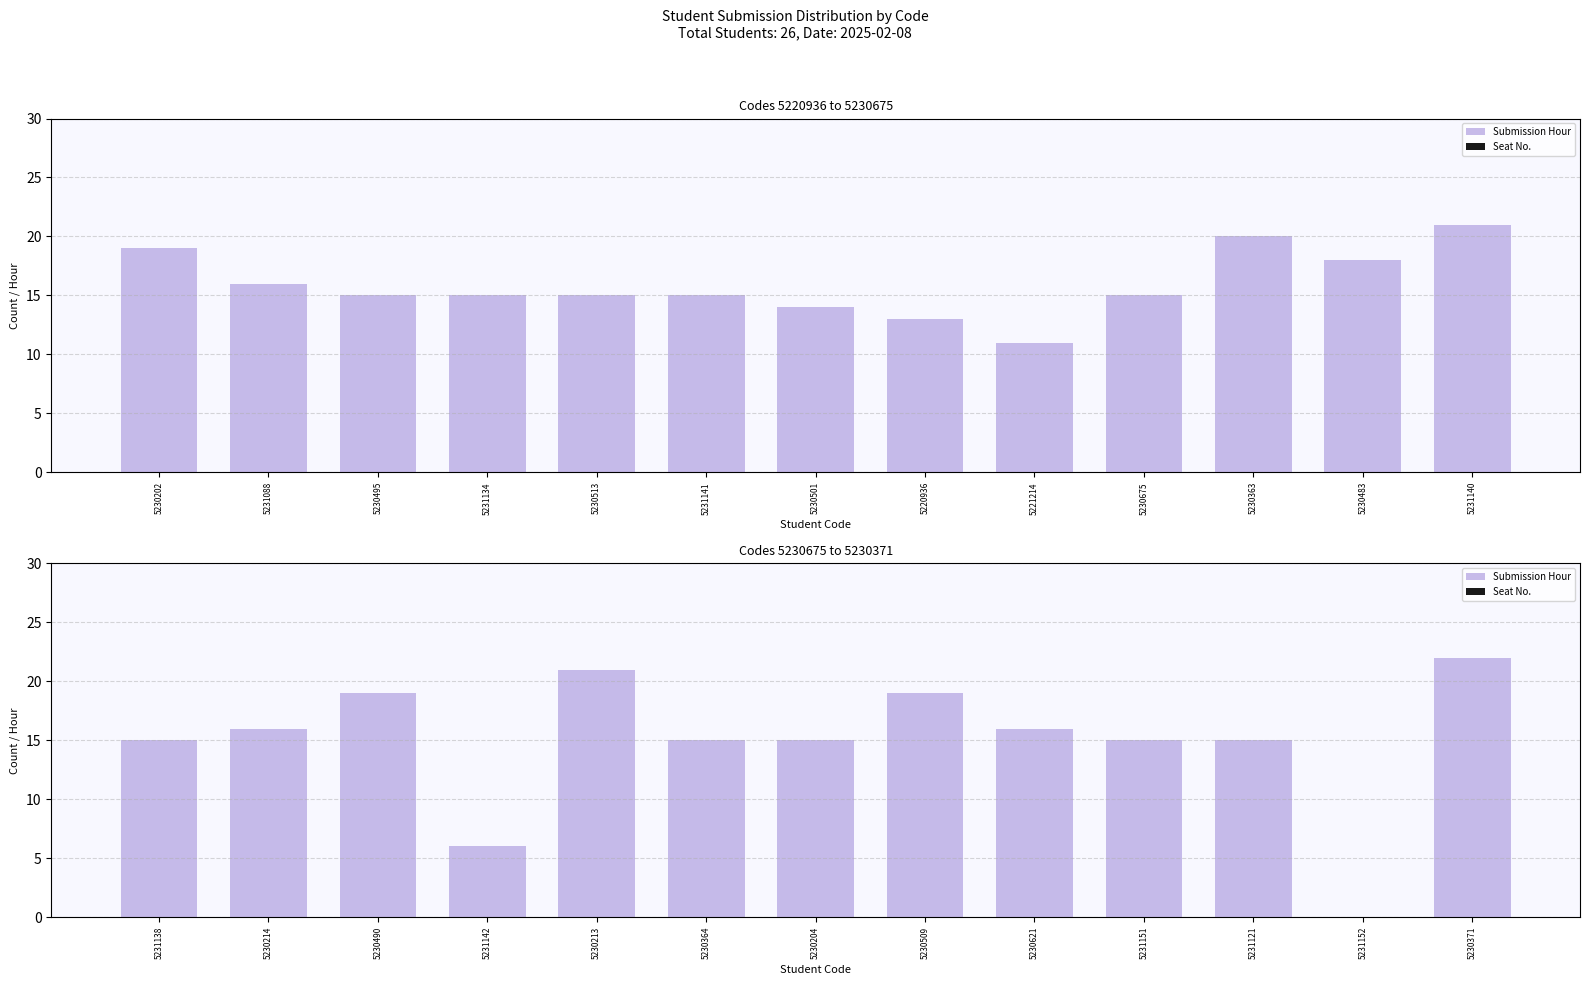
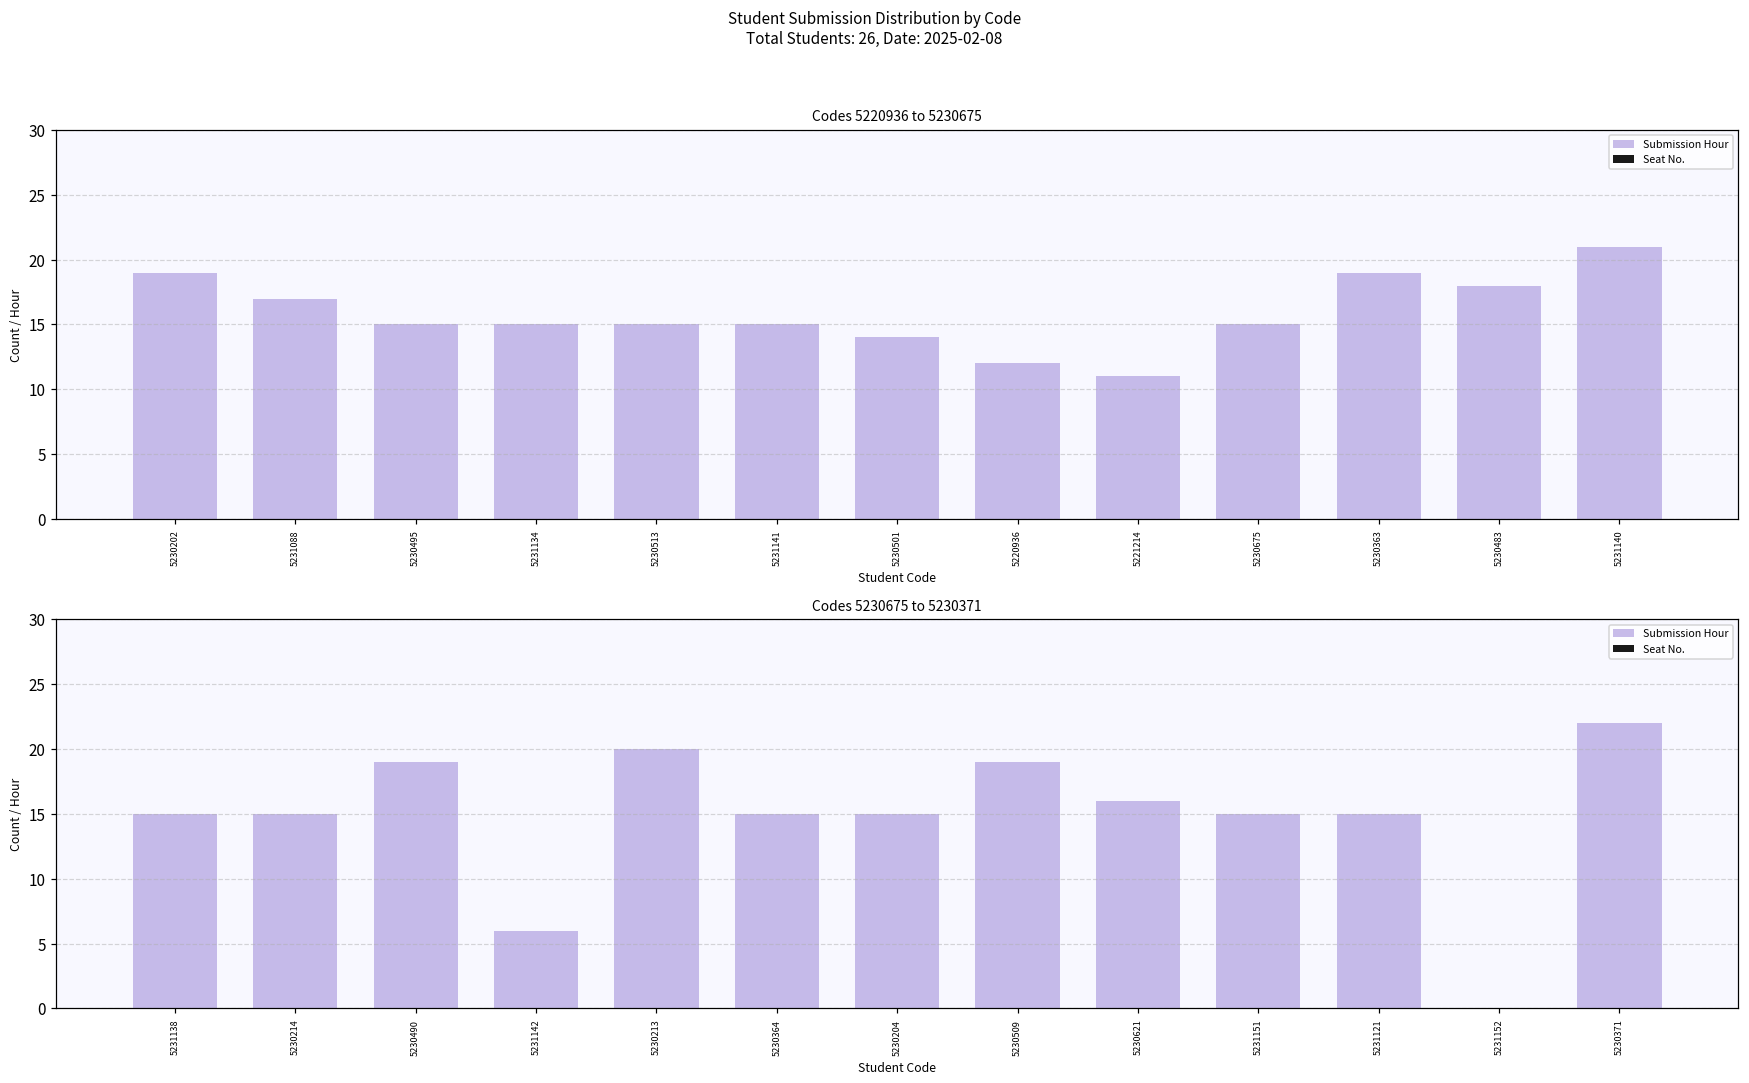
Codes 5220936 to 5230675, Submission Hour, 5231088: 16 -> 17
Codes 5220936 to 5230675, Submission Hour, 5220936: 13 -> 12
Codes 5220936 to 5230675, Submission Hour, 5230363: 20 -> 19
Codes 5230675 to 5230371, Submission Hour, 5230214: 16 -> 15
Codes 5230675 to 5230371, Submission Hour, 5230213: 21 -> 20
